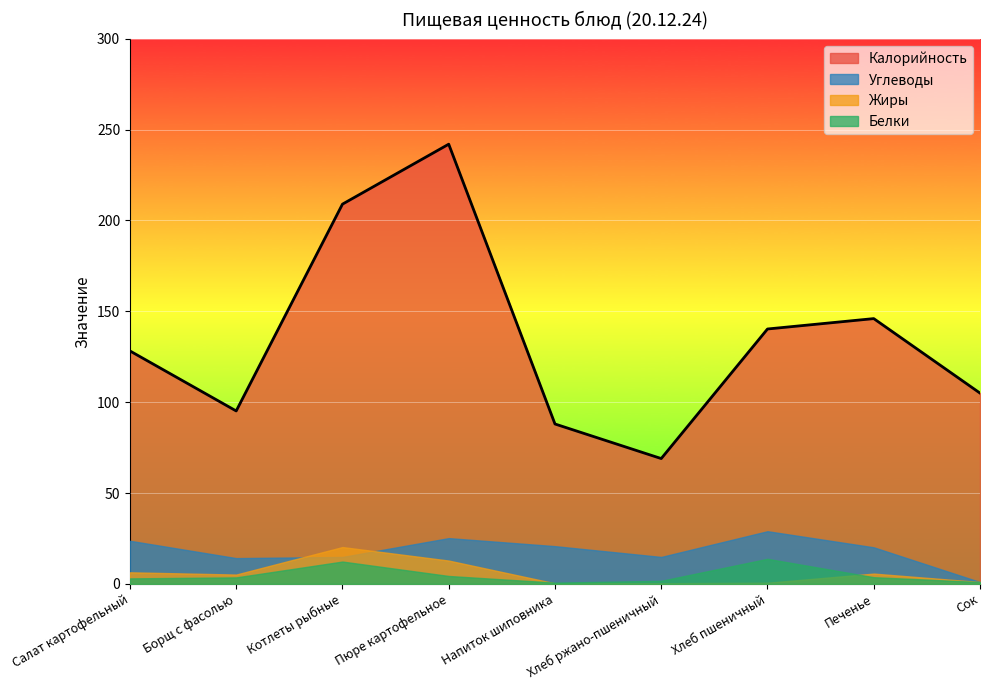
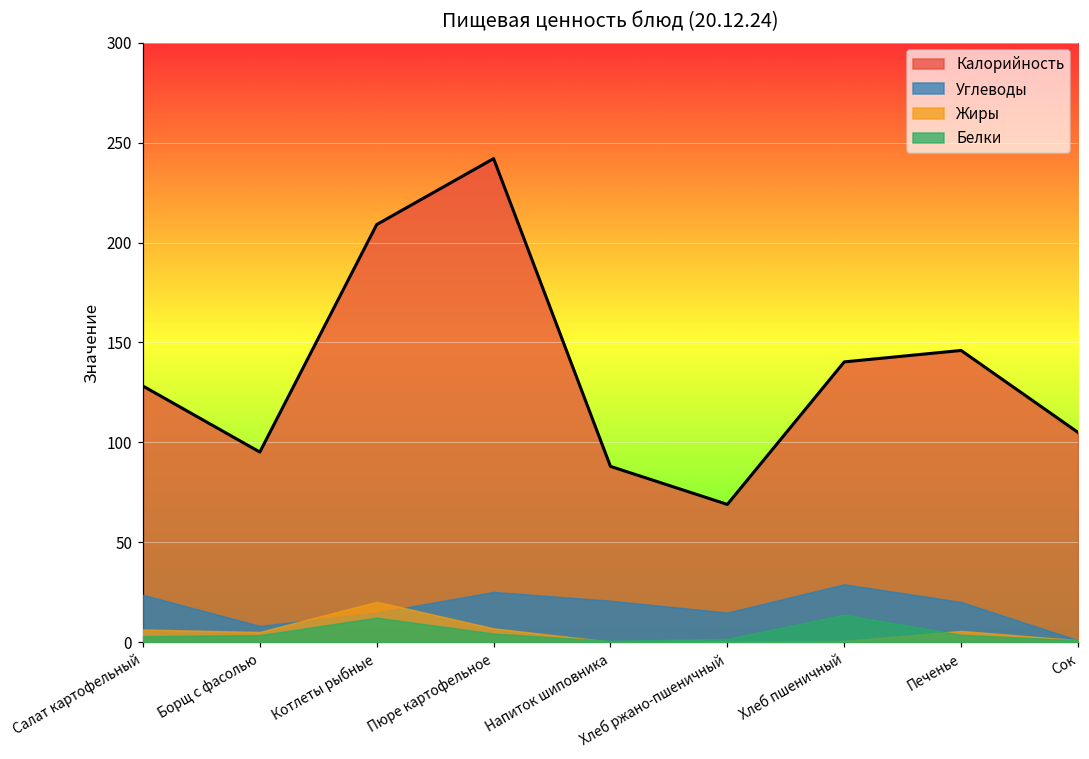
Углеводы, Борщ с фасолью: 14 -> 8
Жиры, Пюре картофельное: 13 -> 7
